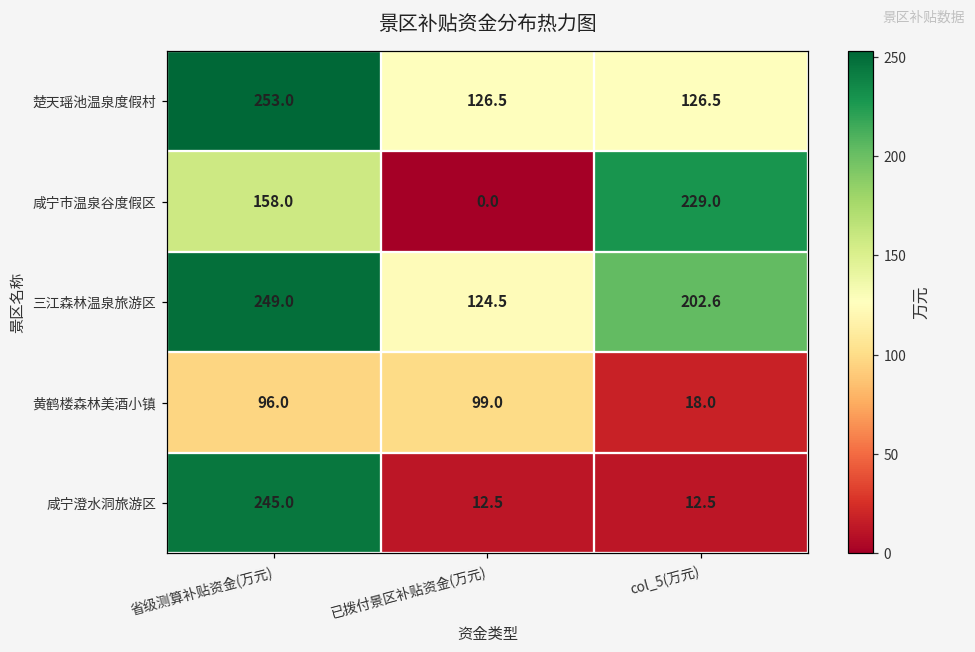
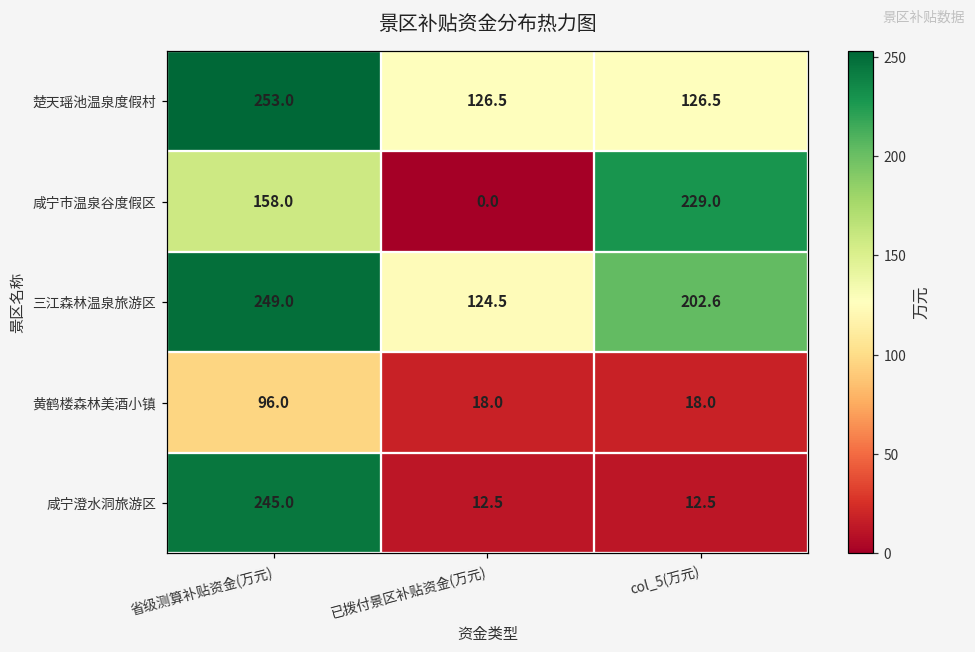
黄鹤楼森林美酒小镇, 已拨付景区补贴资金(万元): 99.0 -> 18.0
